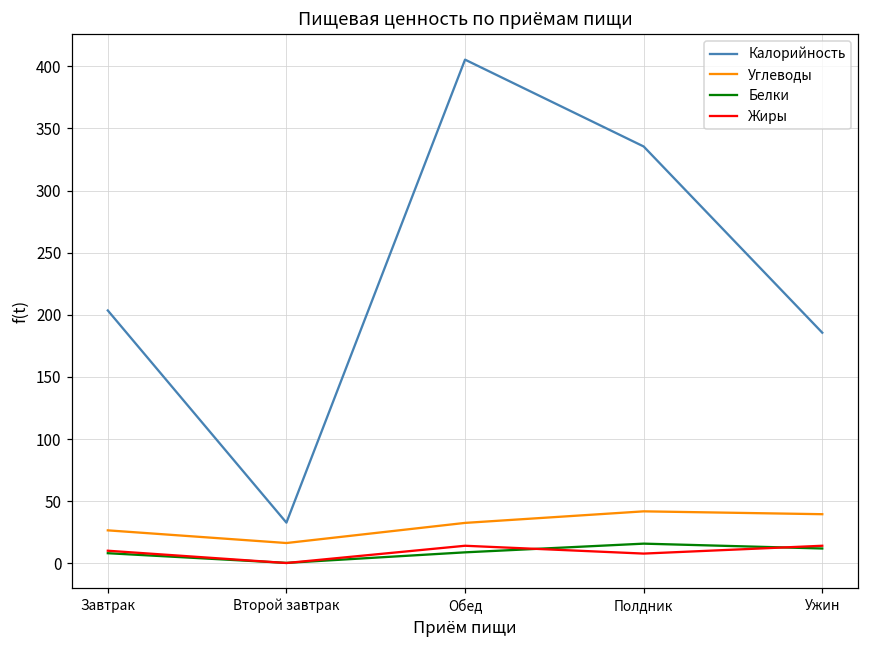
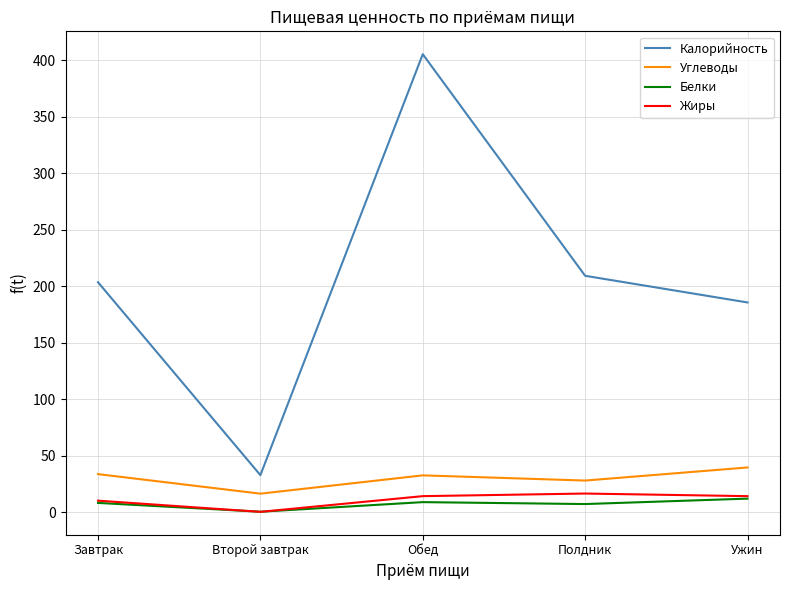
Углеводы, Завтрак: 27 -> 34
Калорийность, Полдник: 336 -> 209
Углеводы, Полдник: 42 -> 28
Белки, Полдник: 16 -> 7
Жиры, Полдник: 8 -> 16
